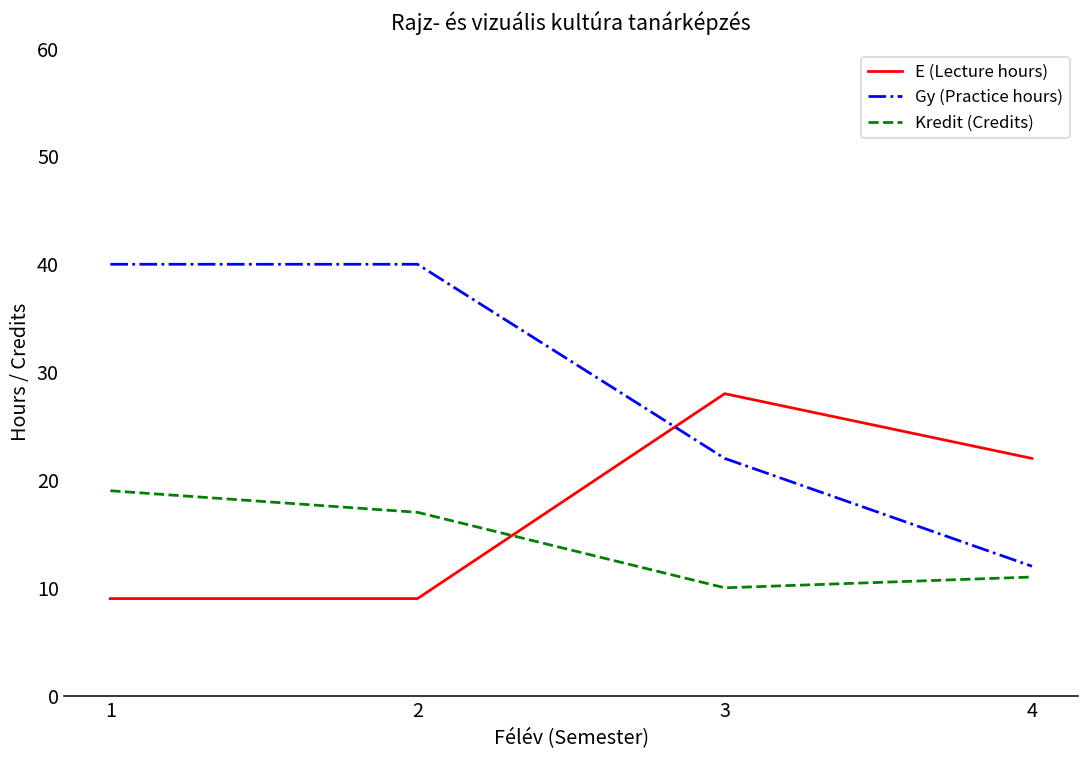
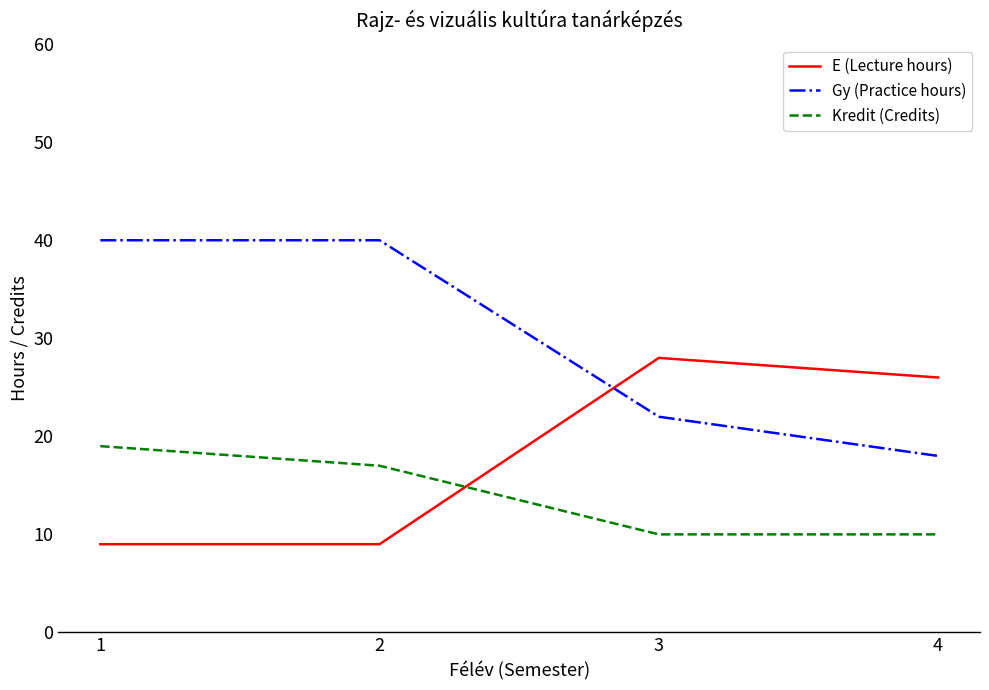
E (Lecture hours), 4: 22 -> 26
Gy (Practice hours), 4: 12 -> 18
Kredit (Credits), 4: 11 -> 10
